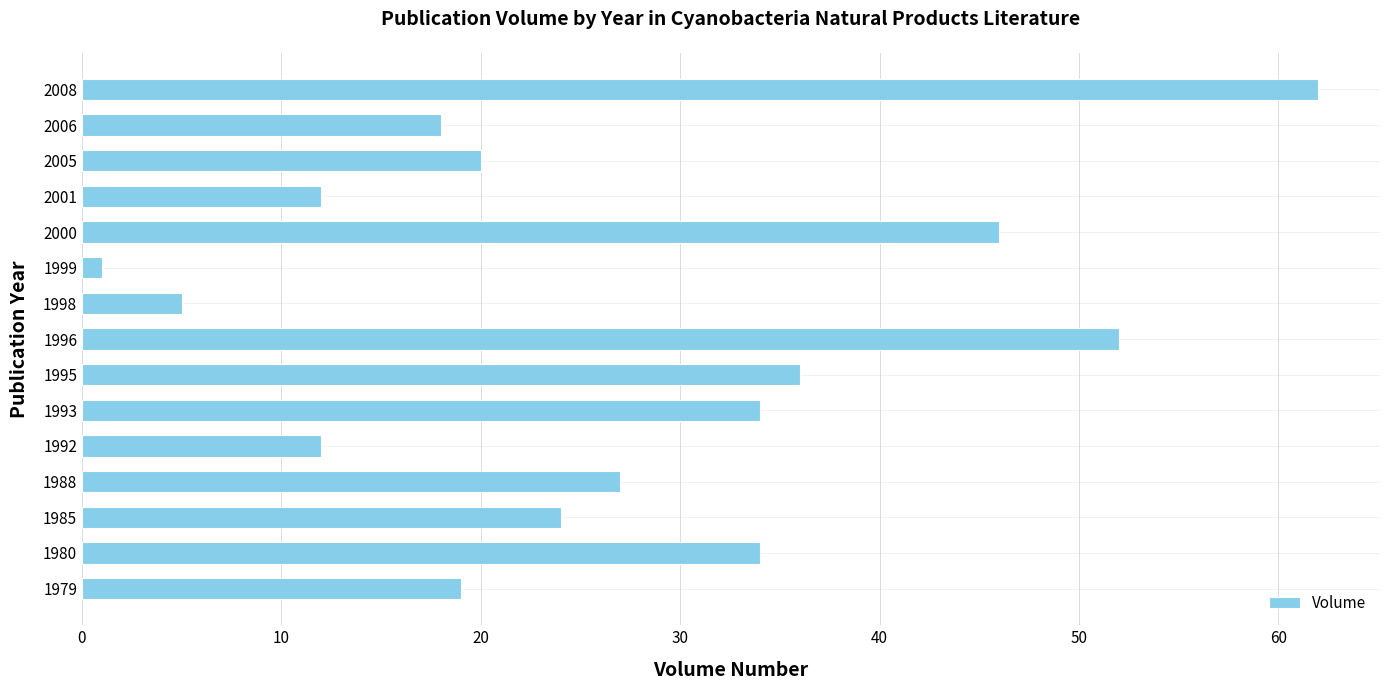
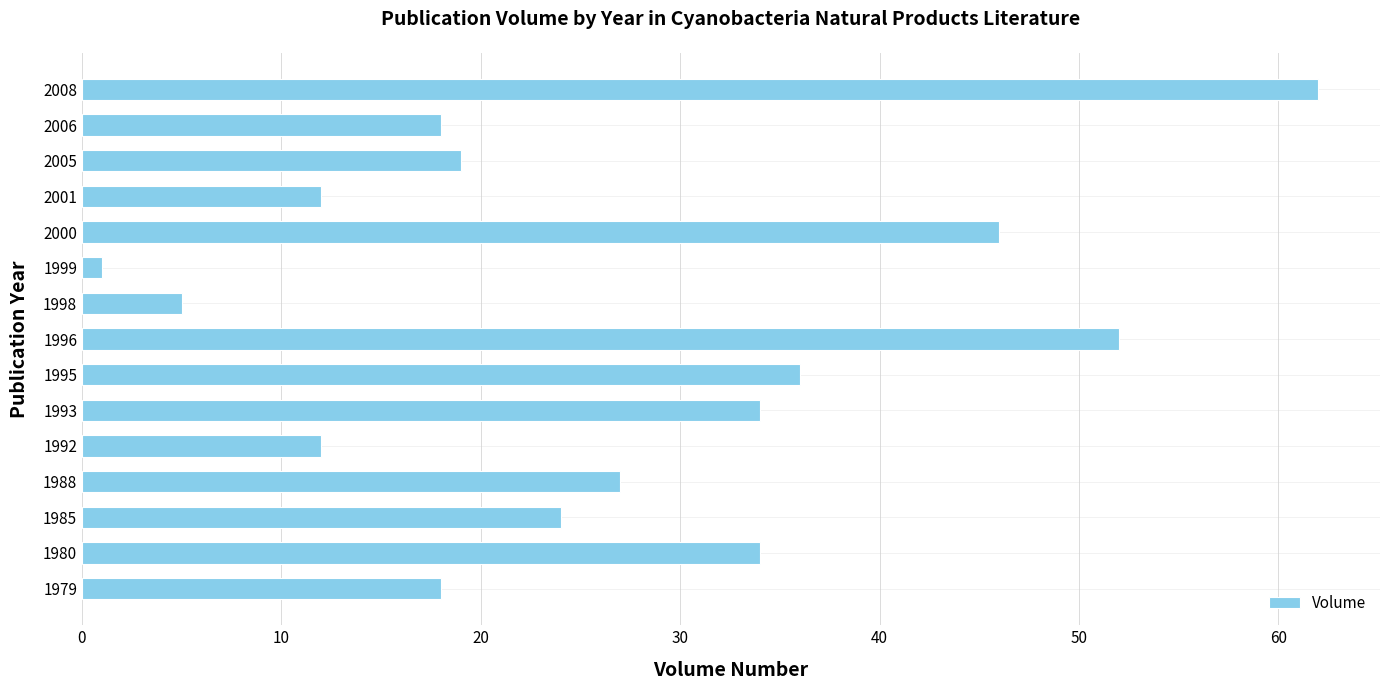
2005: 20 -> 19
1979: 19 -> 18
